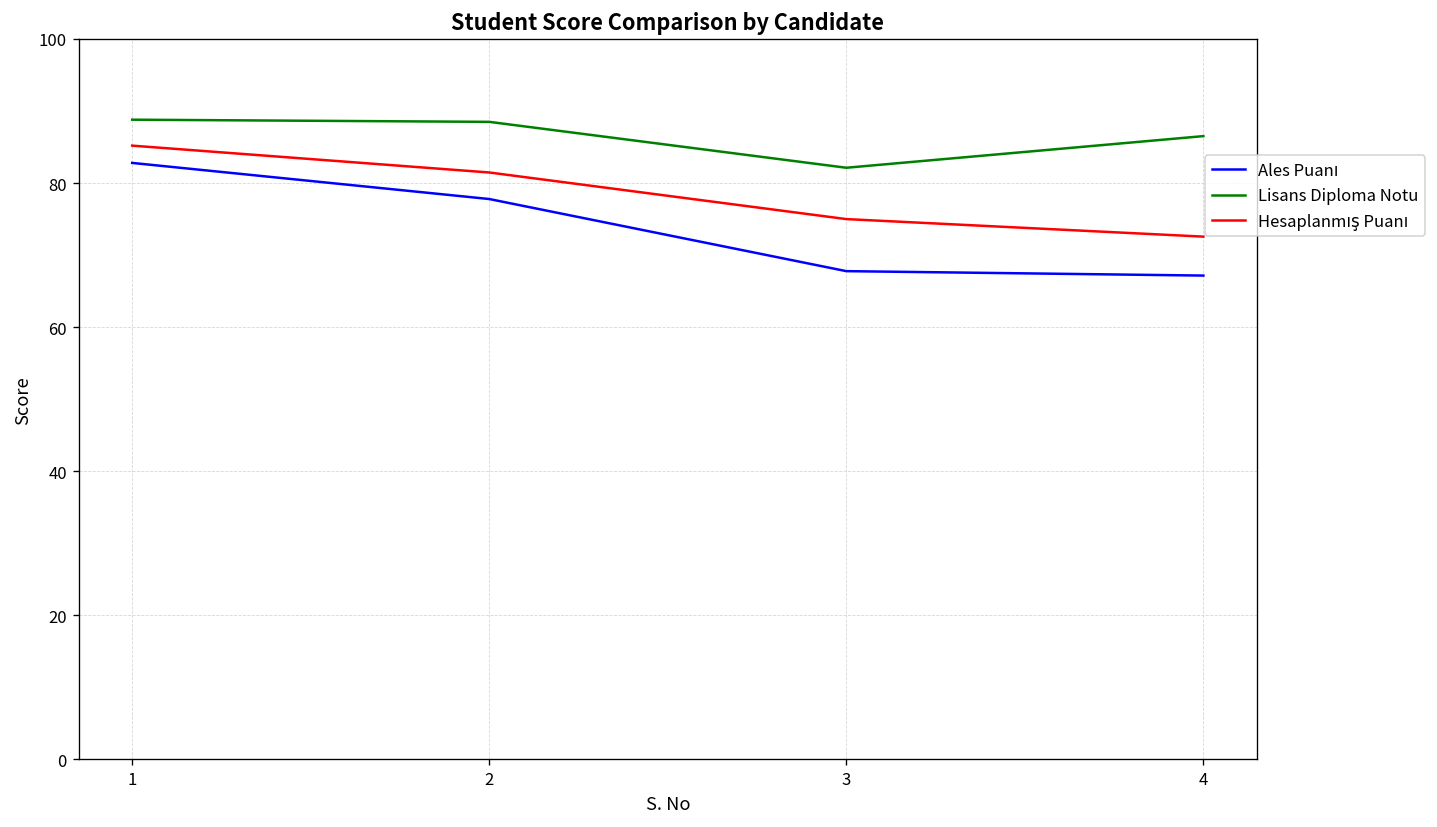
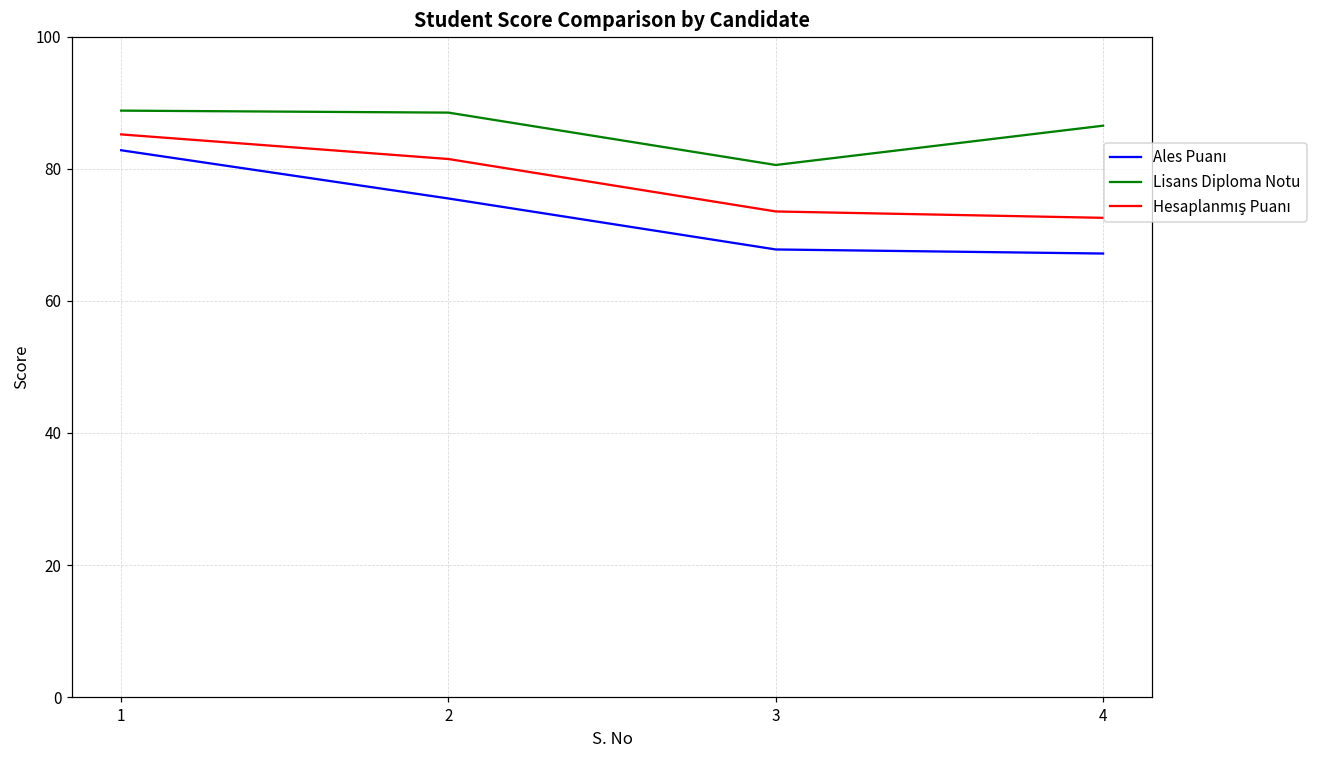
Ales Puanı, 2: 78 -> 75
Lisans Diploma Notu, 3: 82 -> 81
Hesaplanmış Puanı, 3: 75 -> 74
